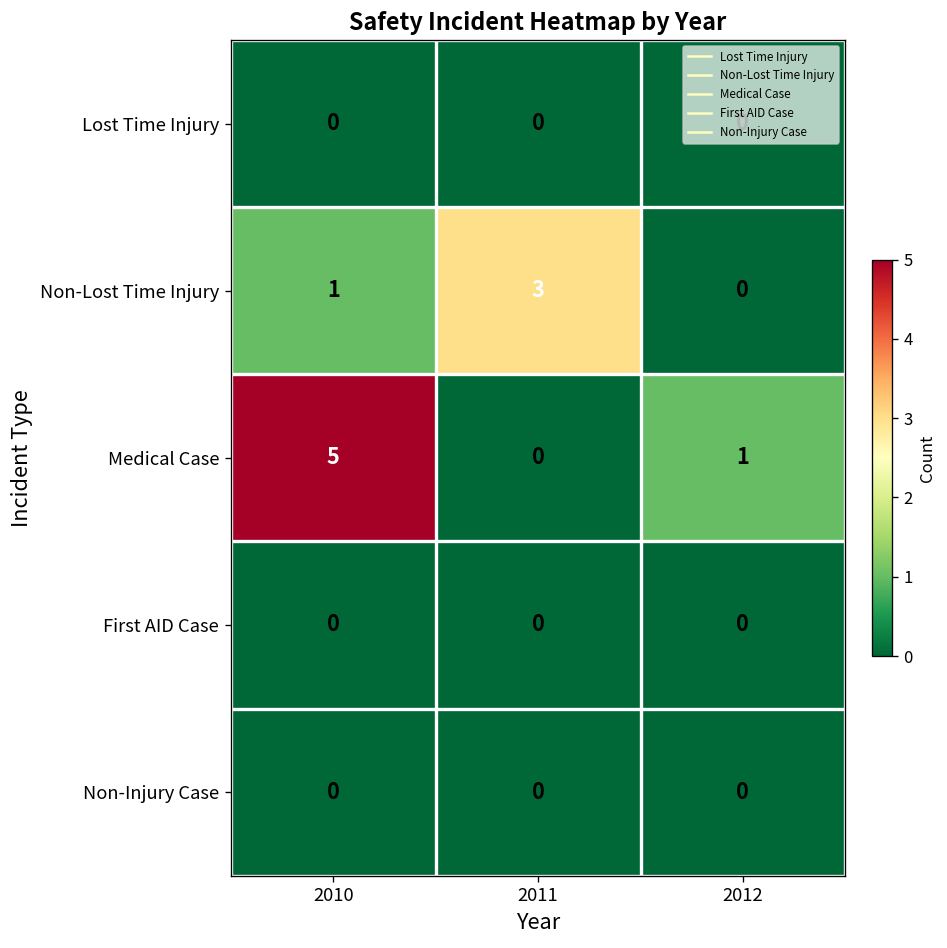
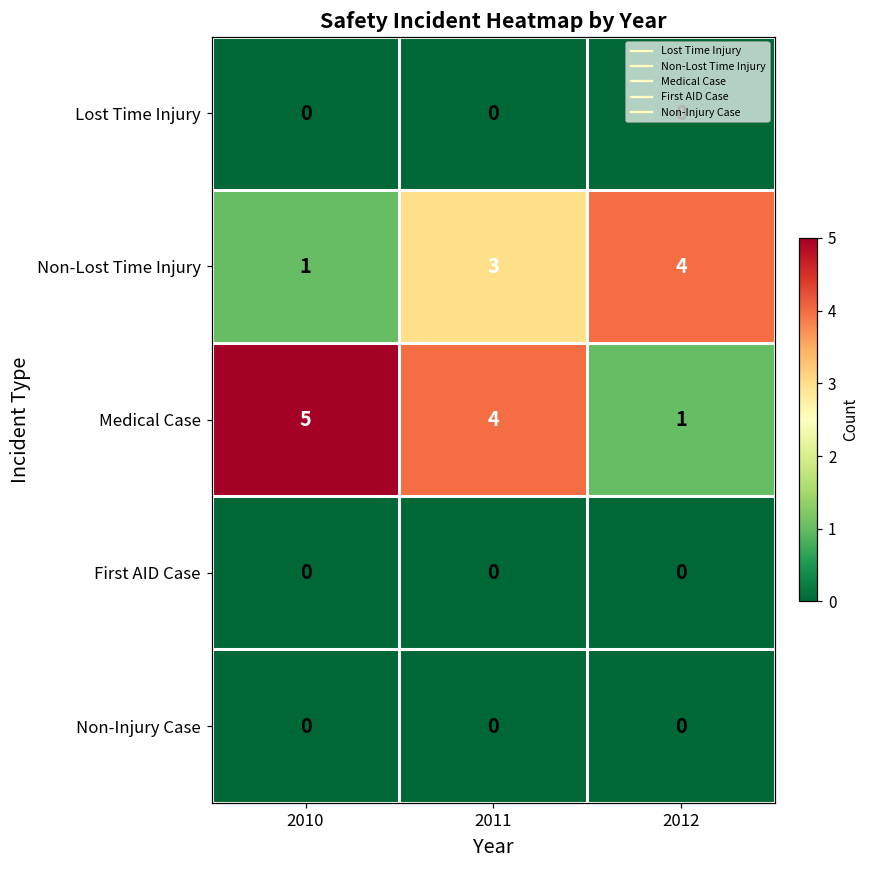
Non-Lost Time Injury, 2012: 0 -> 4
Medical Case, 2011: 0 -> 4
